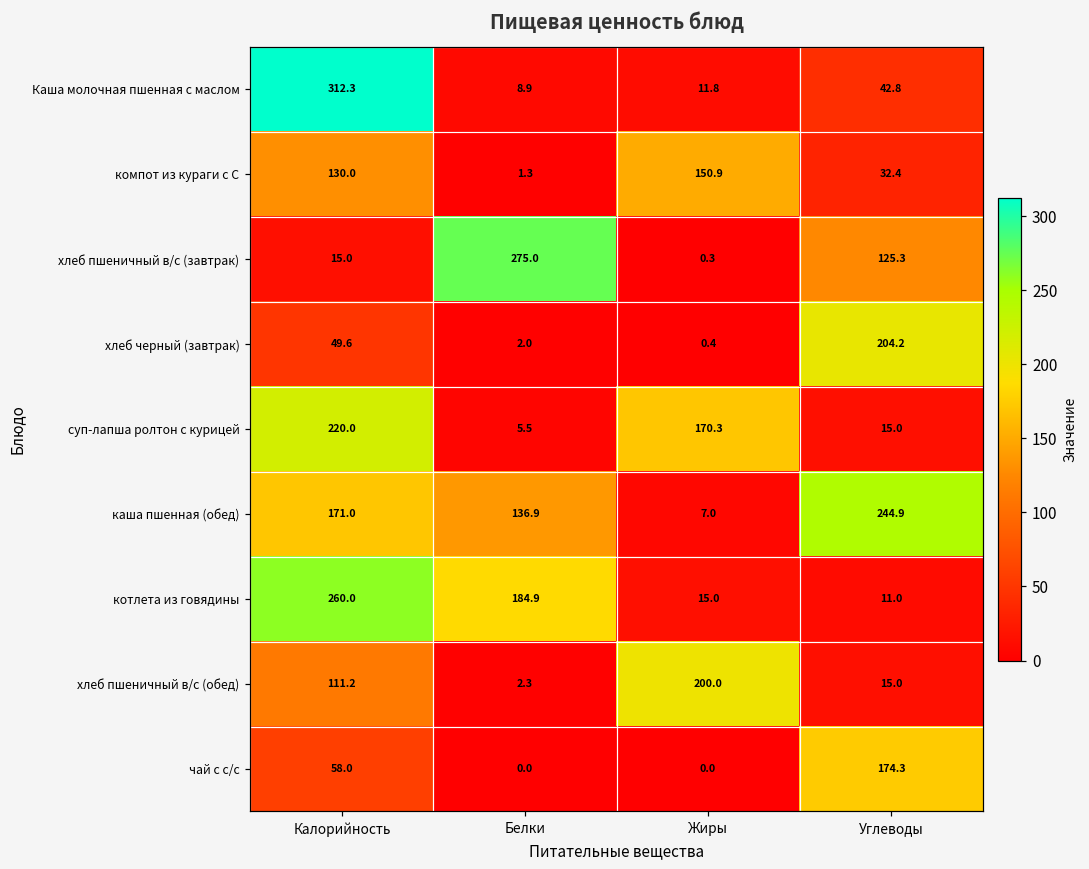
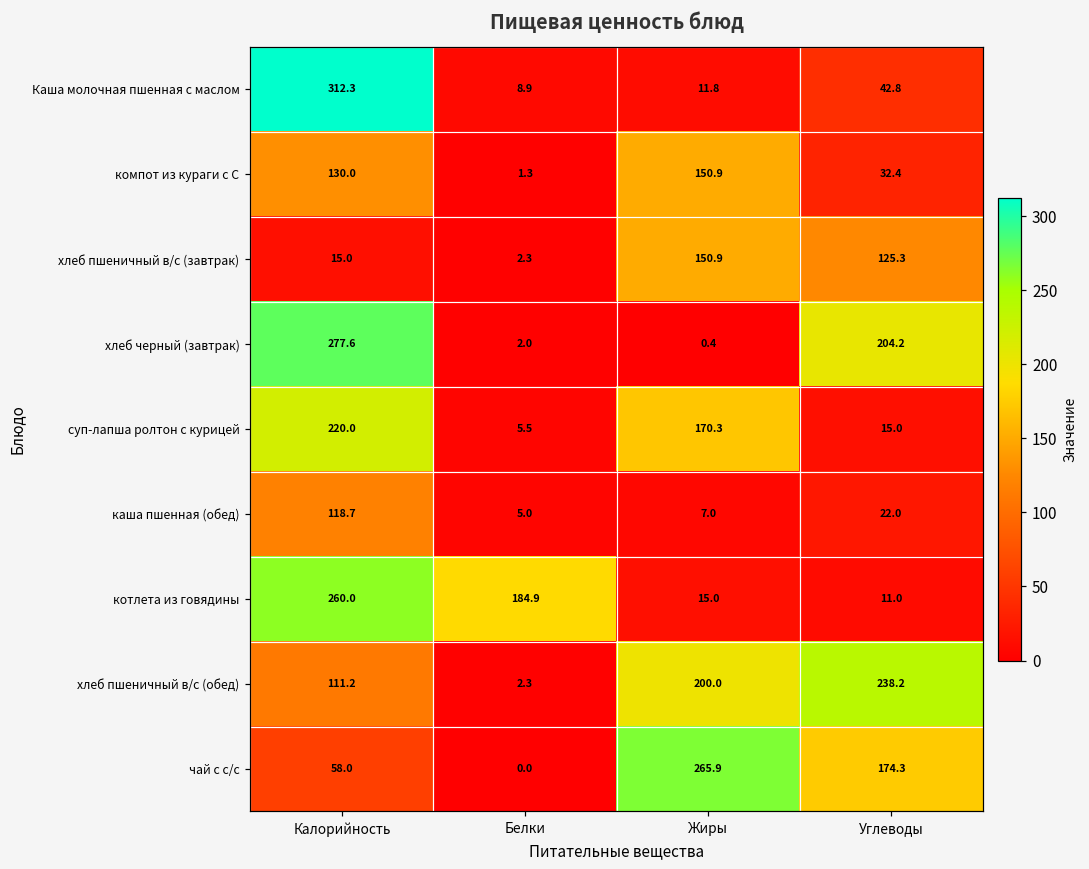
хлеб пшеничный в/с (завтрак), Белки: 275.0 -> 2.3
хлеб пшеничный в/с (завтрак), Жиры: 0.3 -> 150.9
хлеб черный (завтрак), Калорийность: 49.6 -> 277.6
каша пшенная (обед), Калорийность: 171.0 -> 118.7
каша пшенная (обед), Белки: 136.9 -> 5.0
каша пшенная (обед), Углеводы: 244.9 -> 22.0
хлеб пшеничный в/с (обед), Углеводы: 15.0 -> 238.2
чай с с/с, Жиры: 0.0 -> 265.9
